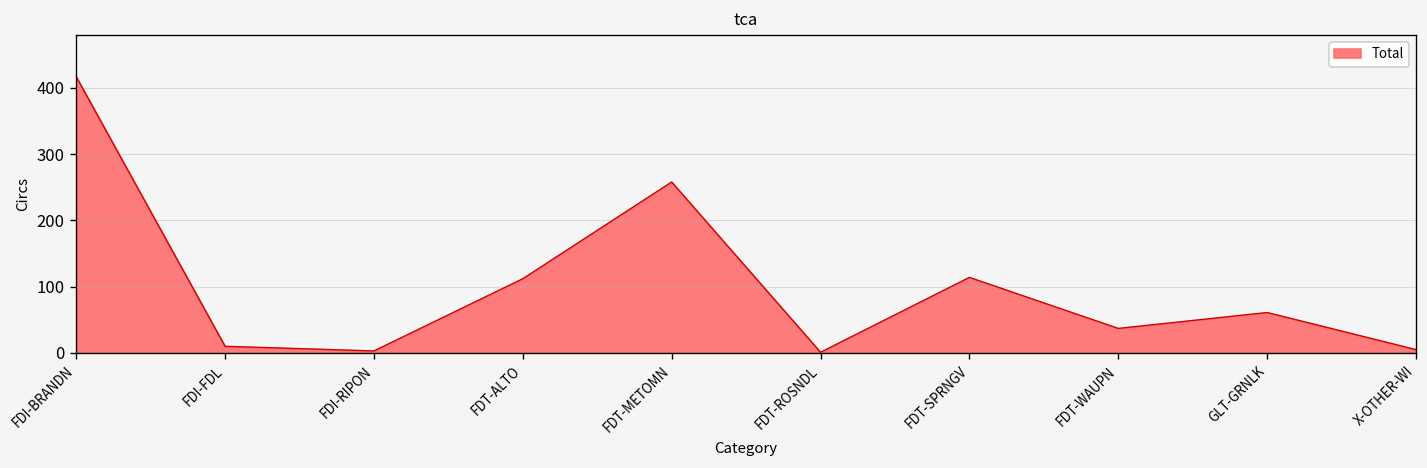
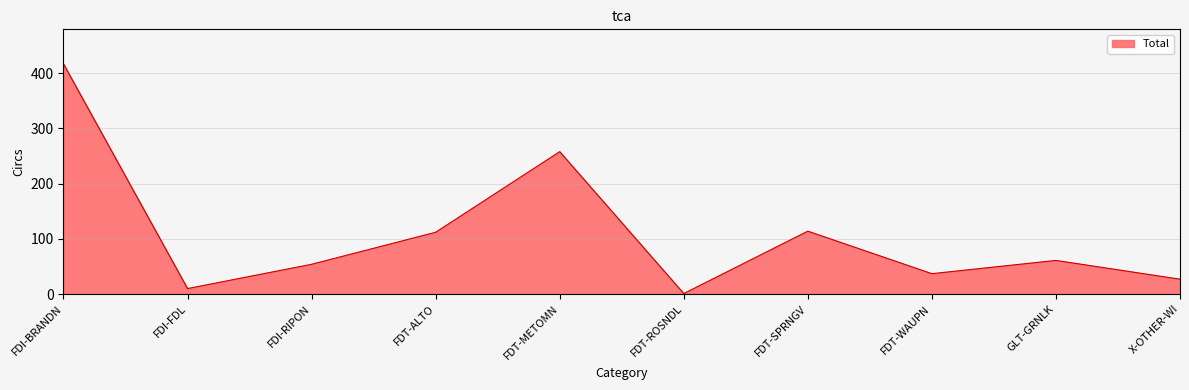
FDI-RIPON: 0 -> 50
X-OTHER-WI: 10 -> 30
